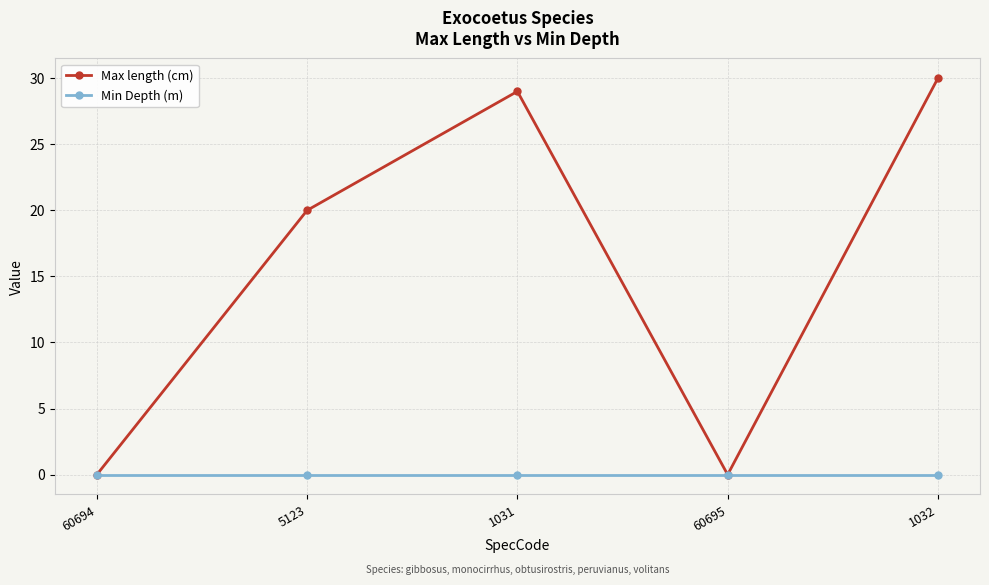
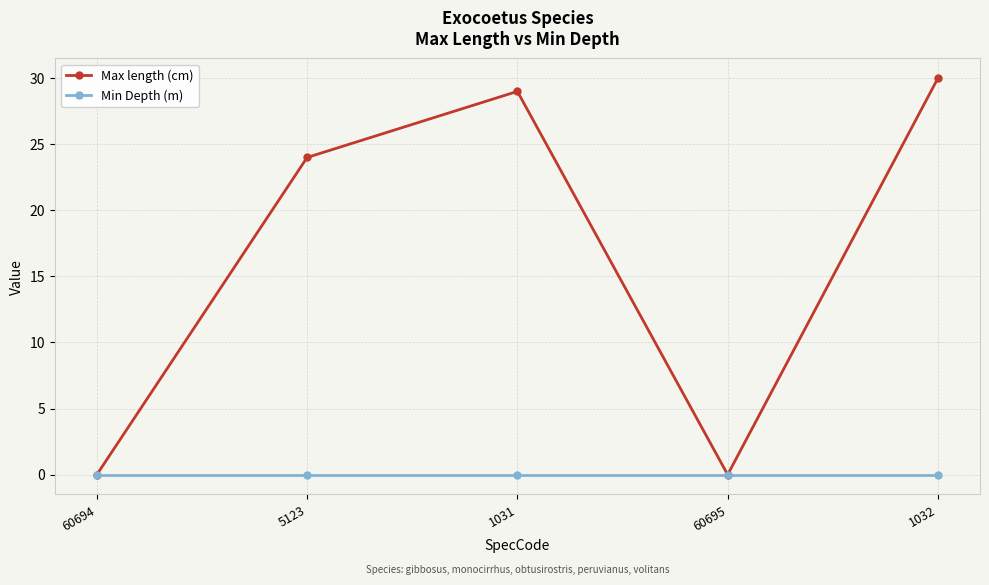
Max length (cm), 5123: 20 -> 24
